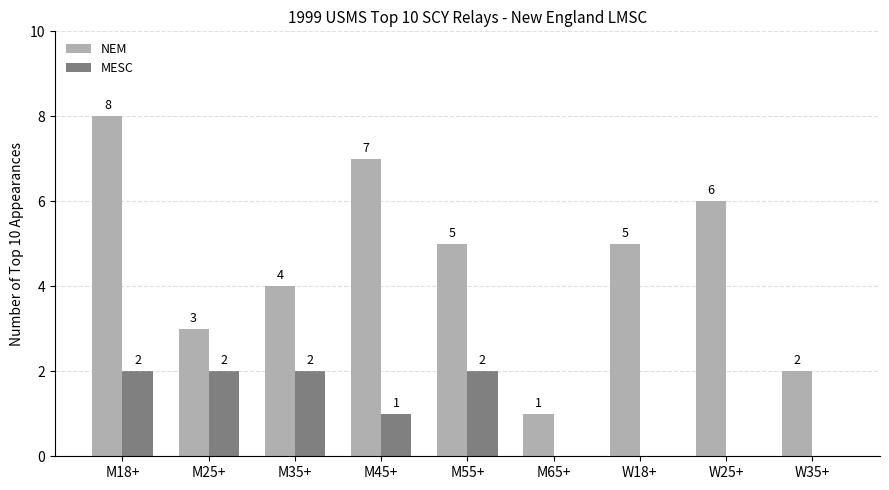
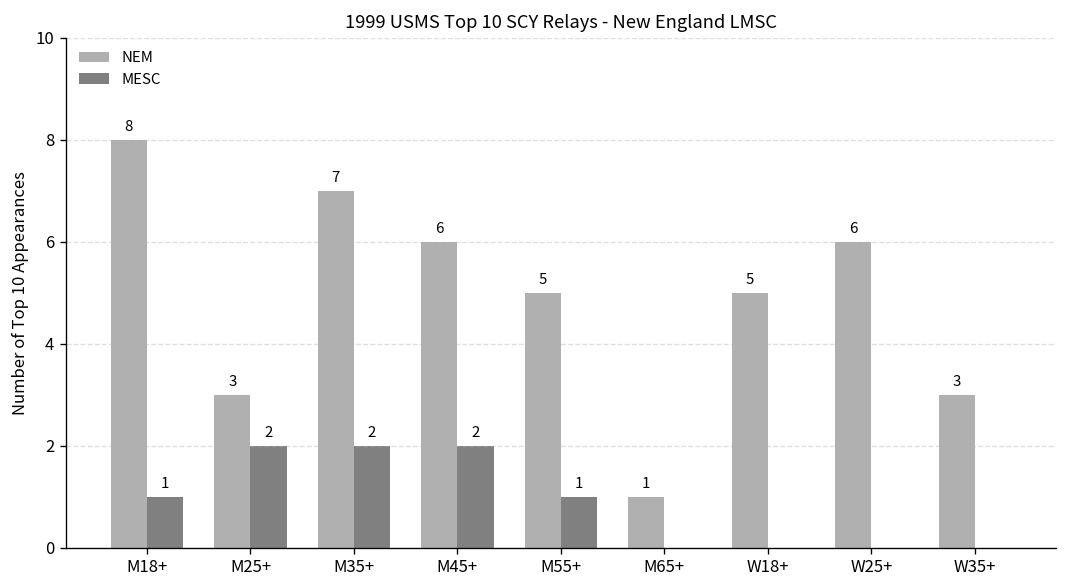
MESC, M18+: 2 -> 1
NEM, M35+: 4 -> 7
NEM, M45+: 7 -> 6
MESC, M45+: 1 -> 2
MESC, M55+: 2 -> 1
NEM, W35+: 2 -> 3
